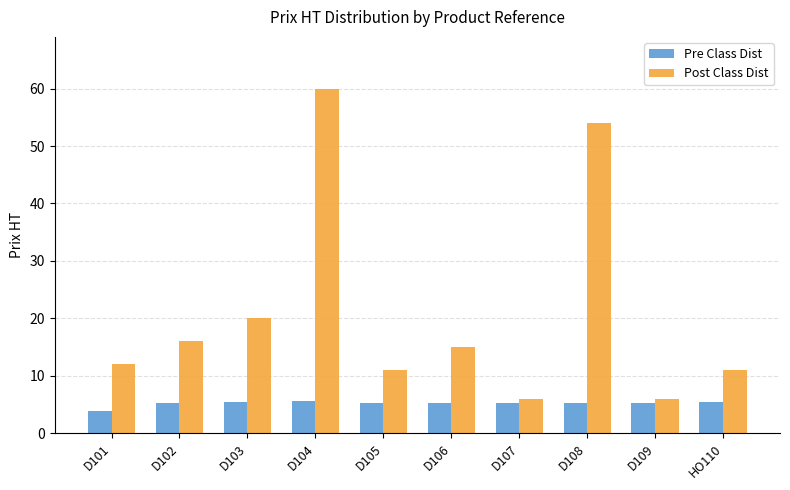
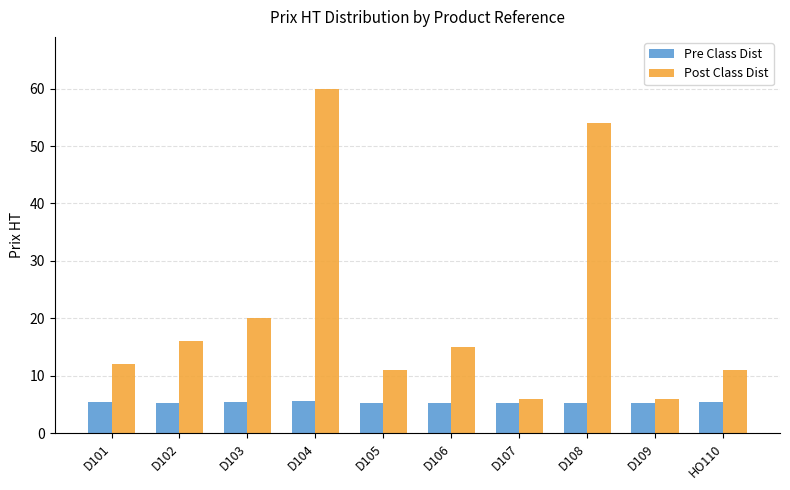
Pre Class Dist, D101: 4 -> 5
